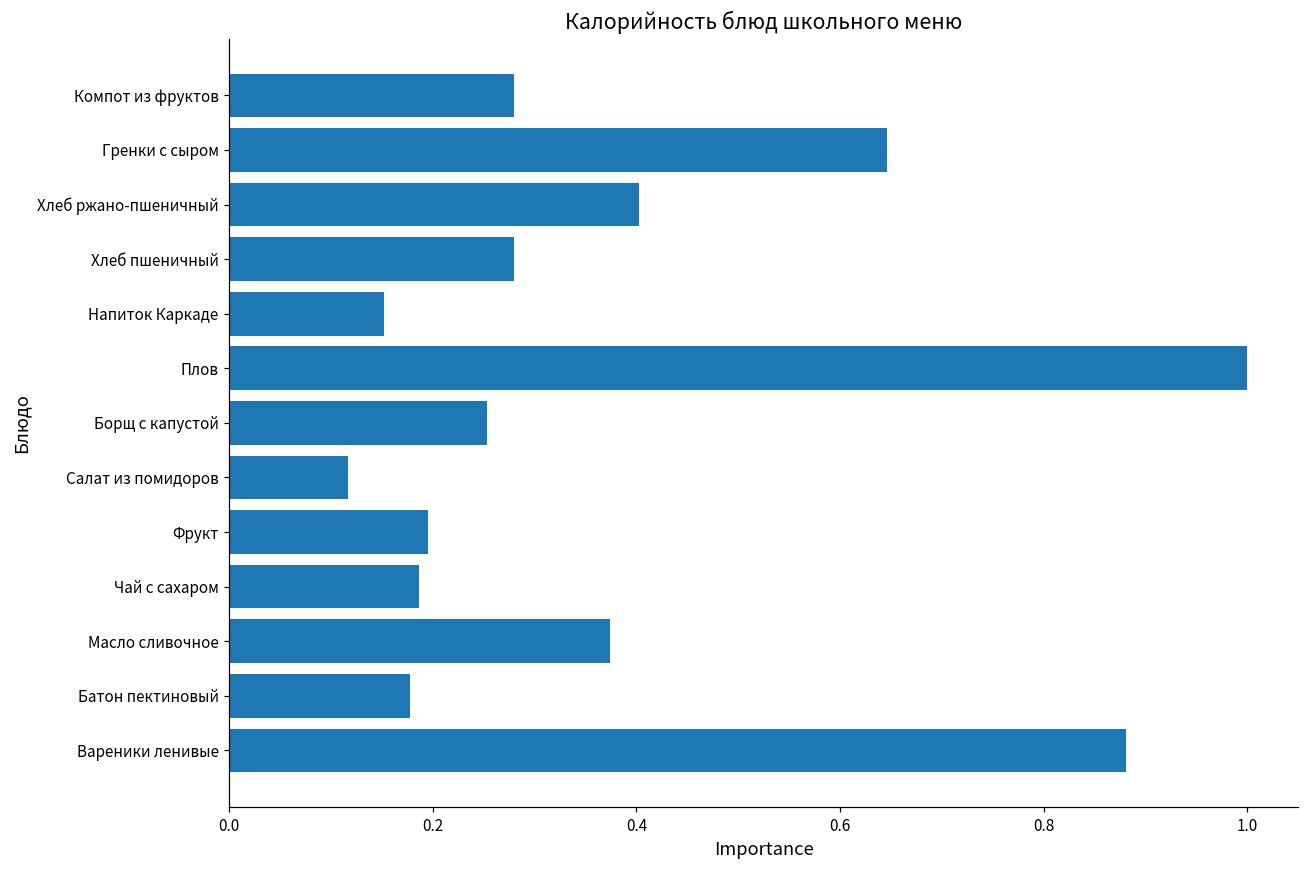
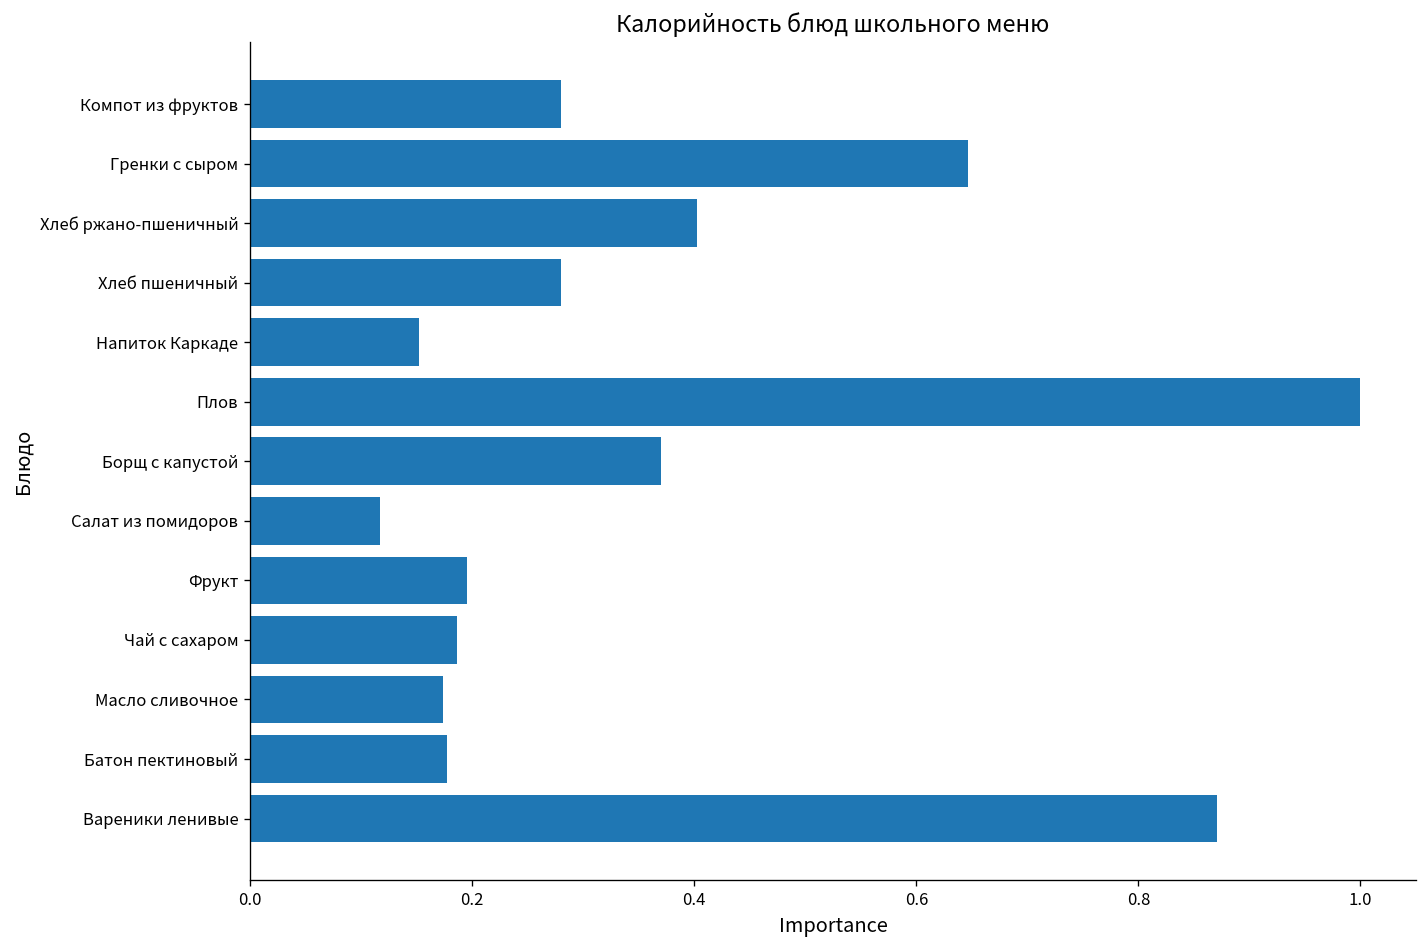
Борщ с капустой: 0.25 -> 0.37
Масло сливочное: 0.37 -> 0.17
Вареники ленивые: 0.88 -> 0.87
